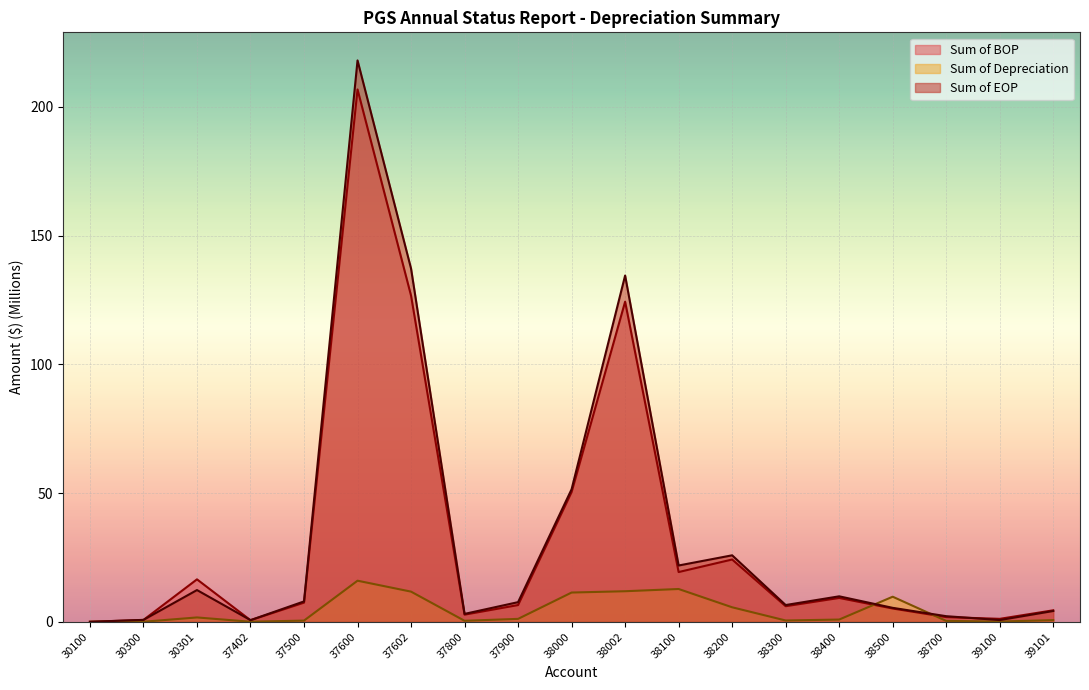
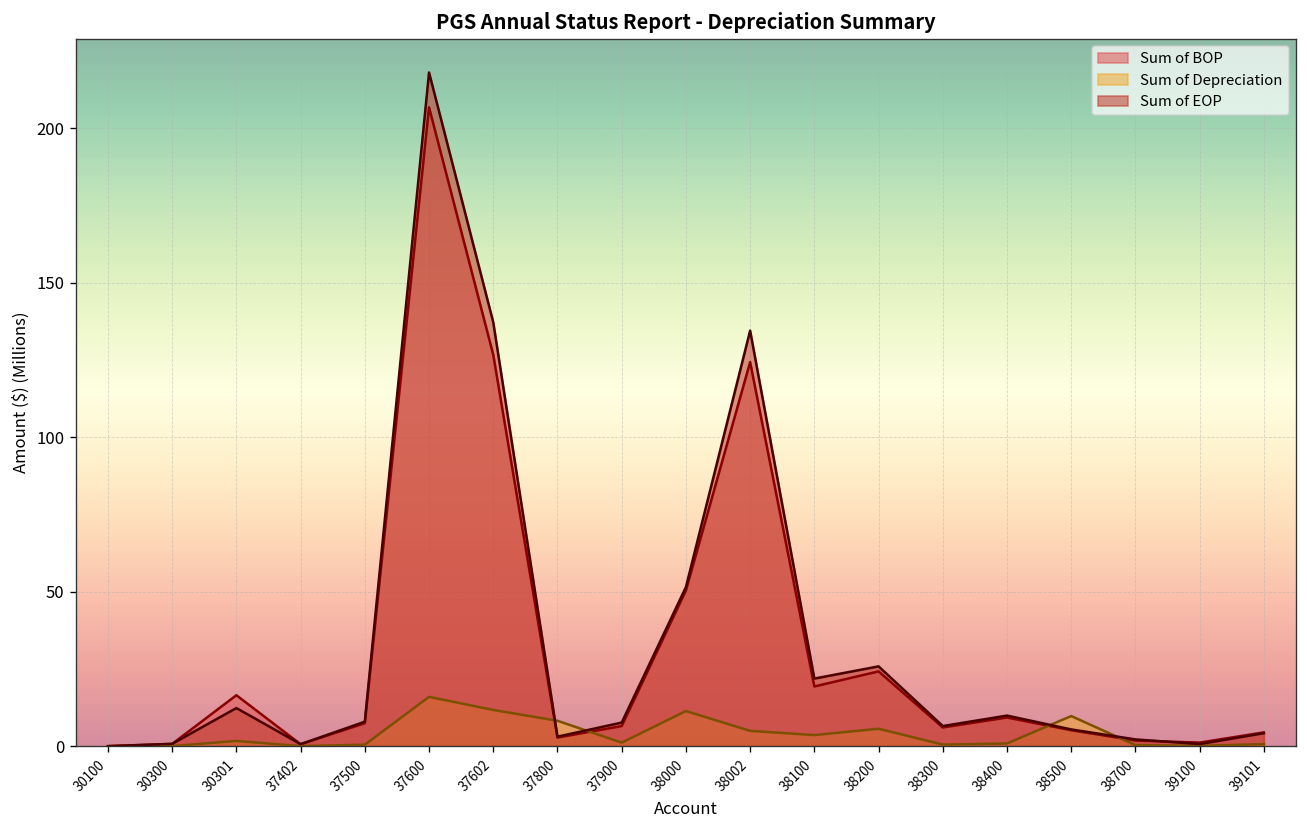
Sum of Depreciation, 37800: 0 -> 8
Sum of Depreciation, 38002: 12 -> 5
Sum of Depreciation, 38100: 13 -> 4
